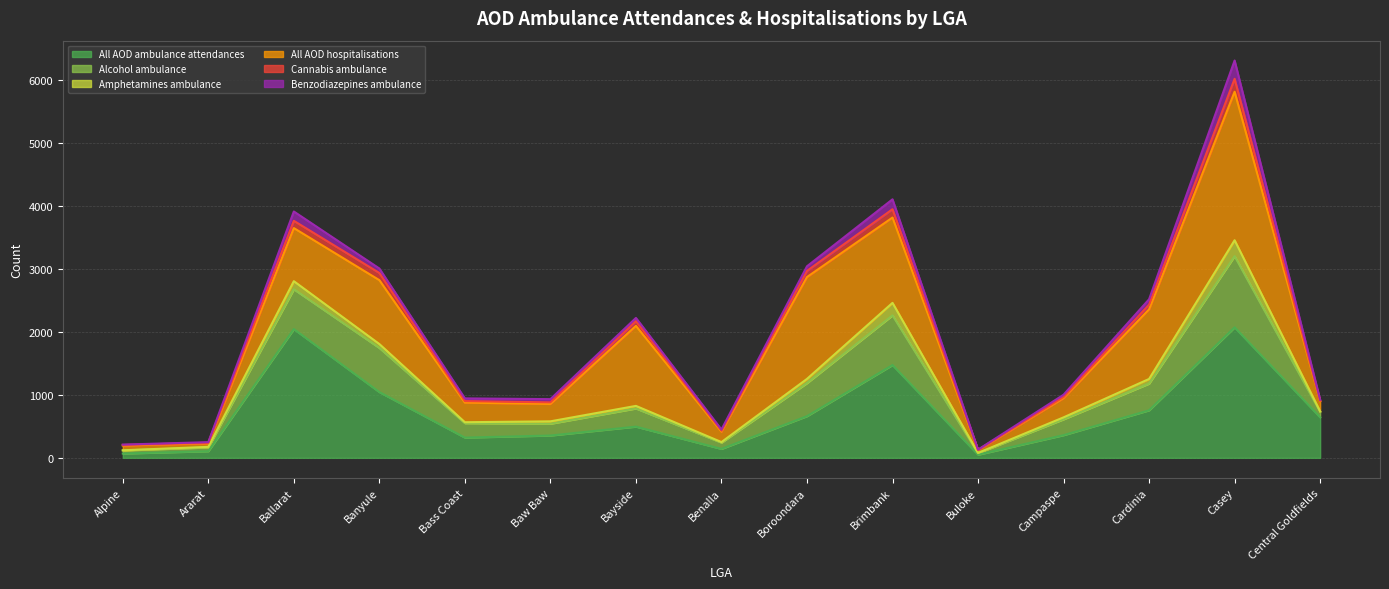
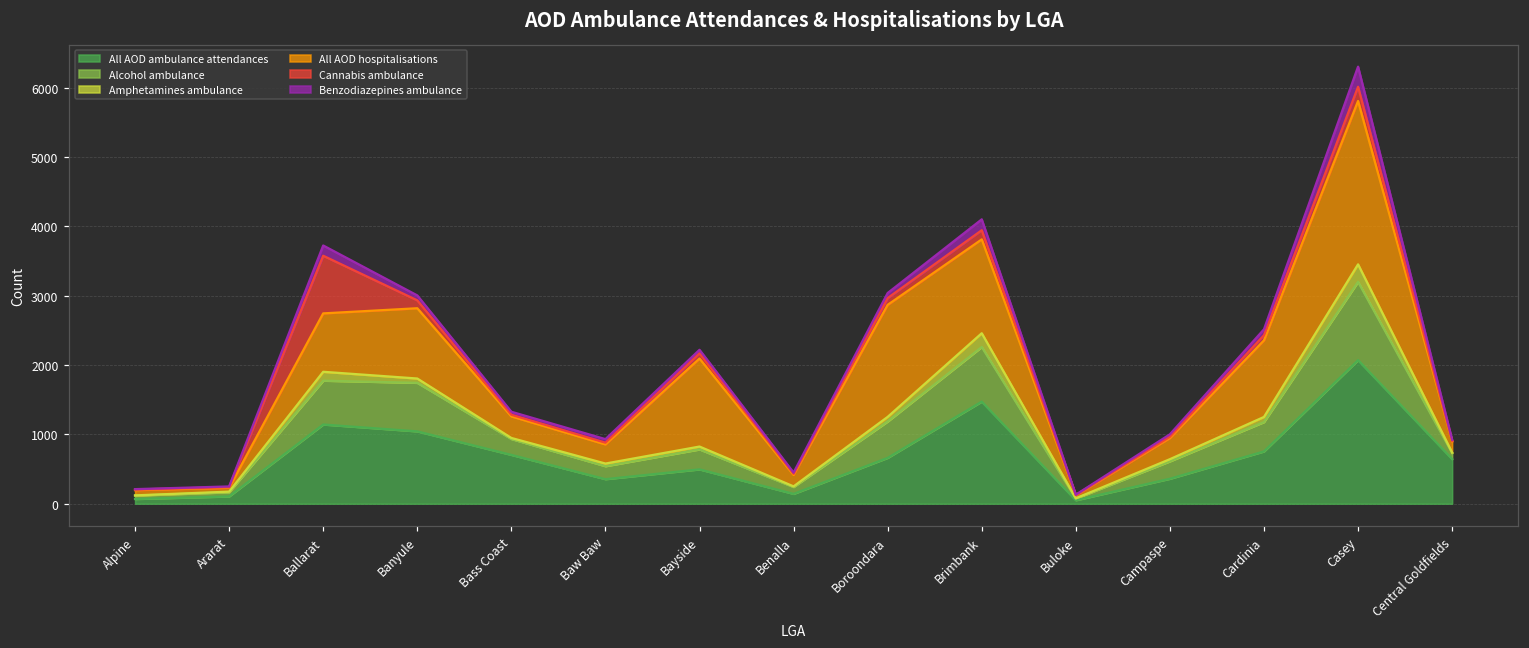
All AOD ambulance attendances, Ballarat: 2000 -> 1100
Cannabis ambulance, Ballarat: 100 -> 800
All AOD ambulance attendances, Bass Coast: 300 -> 700
